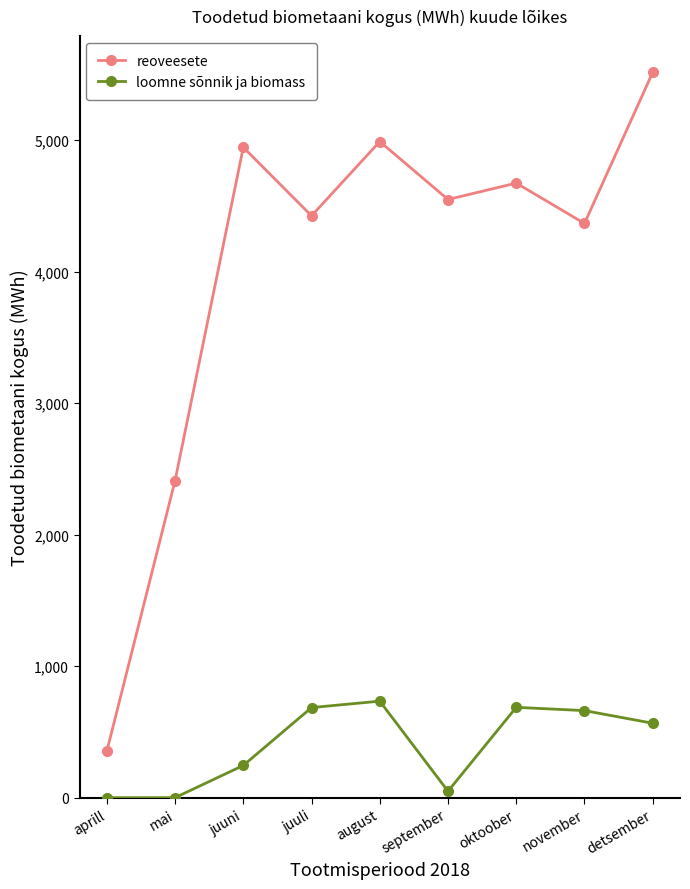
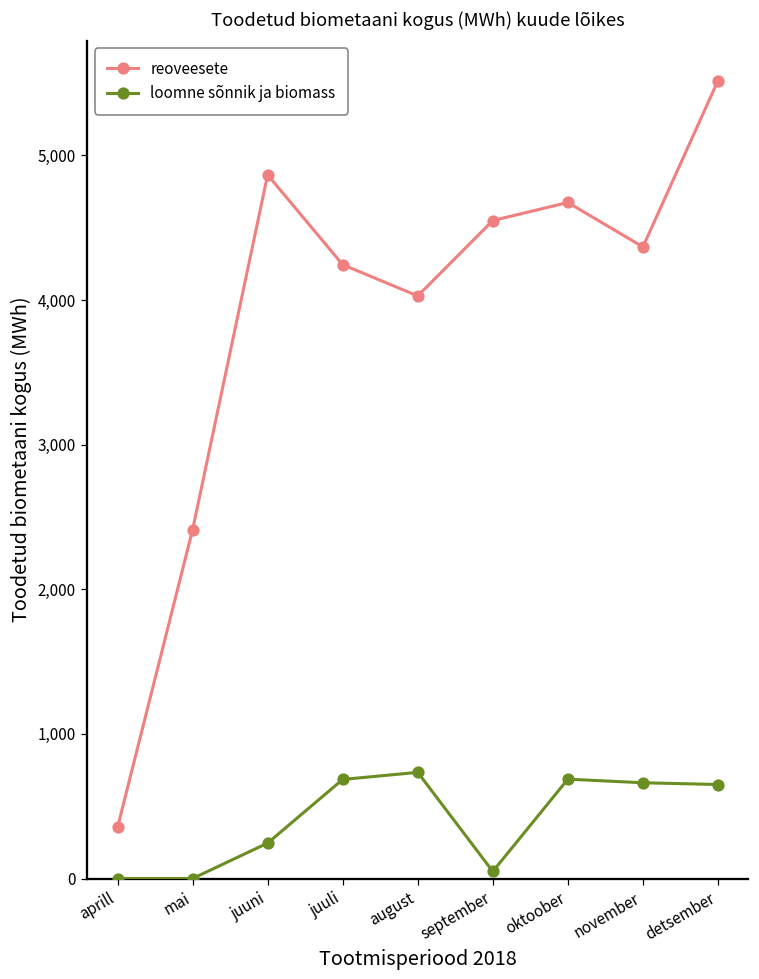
reoveesete, juuni: 4,950 -> 4,870
reoveesete, juuli: 4,430 -> 4,240
reoveesete, august: 4,990 -> 4,030
loomne sõnnik ja biomass, detsember: 570 -> 650
